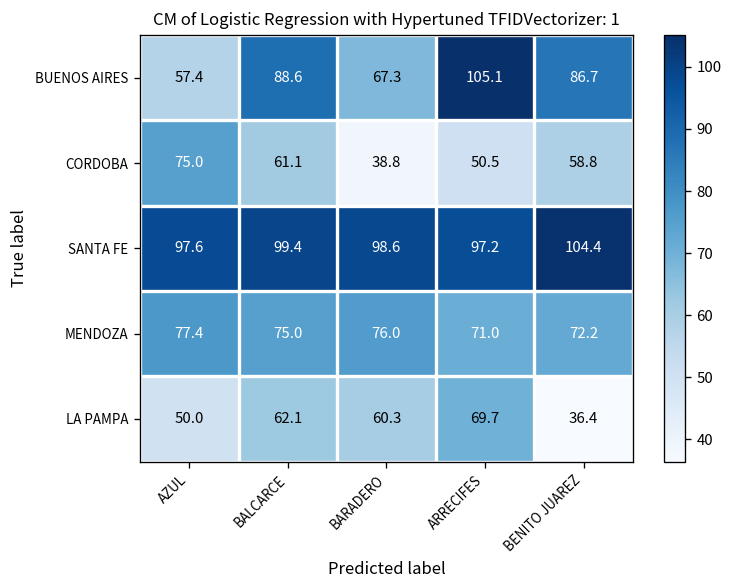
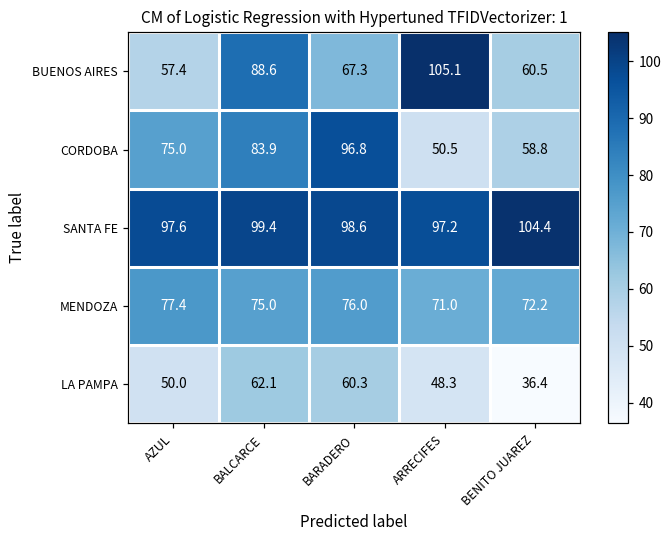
BUENOS AIRES, BENITO JUAREZ: 86.7 -> 60.5
CORDOBA, BALCARCE: 61.1 -> 83.9
CORDOBA, BARADERO: 38.8 -> 96.8
LA PAMPA, ARRECIFES: 69.7 -> 48.3
